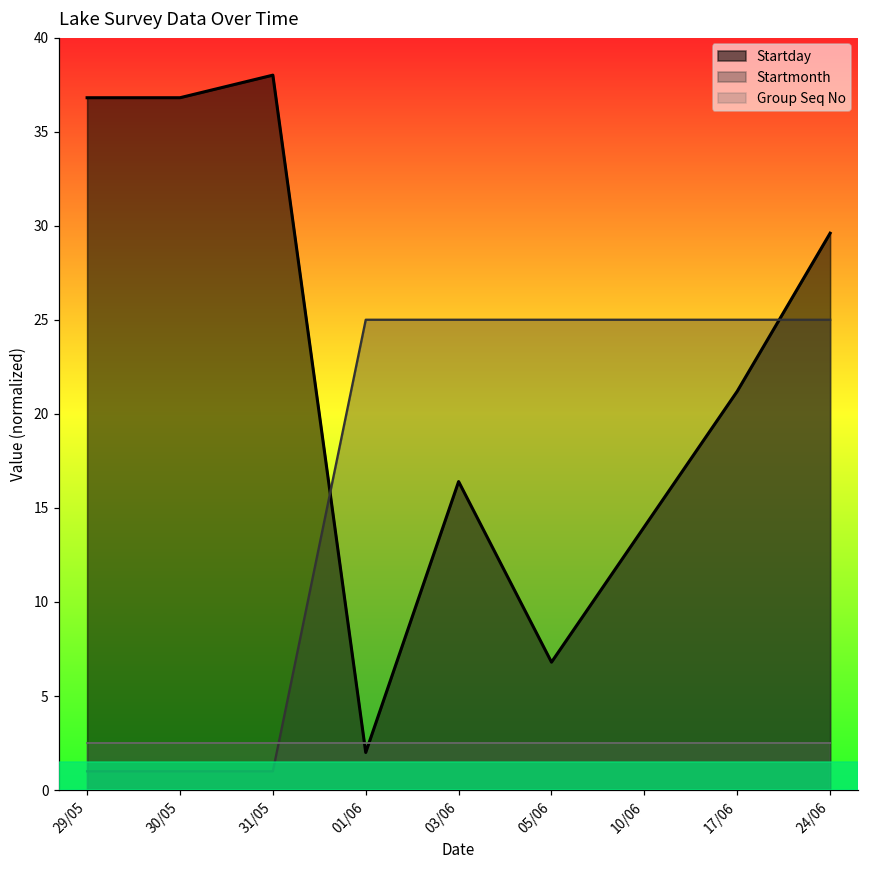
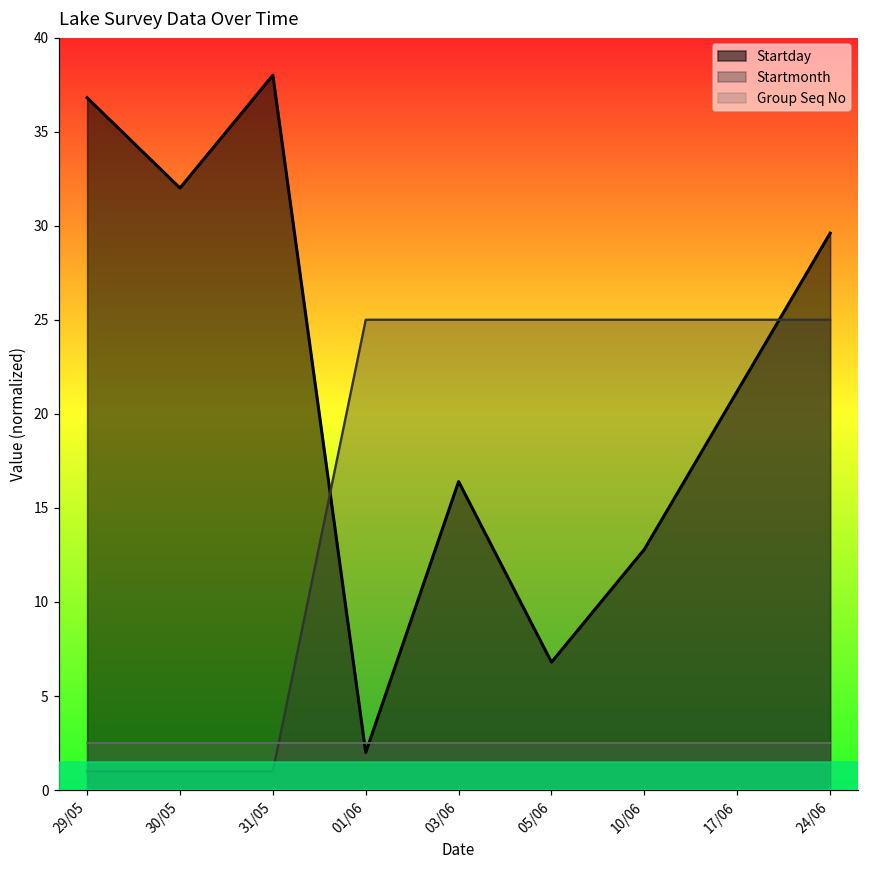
Startday, 30/05: 36.8 -> 32.0
Startday, 10/06: 14.0 -> 12.8
